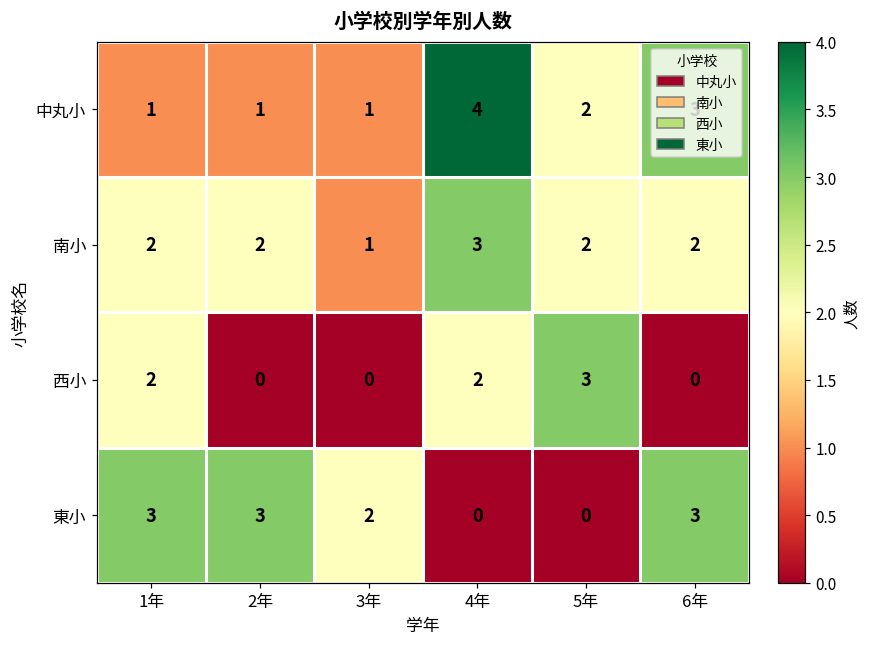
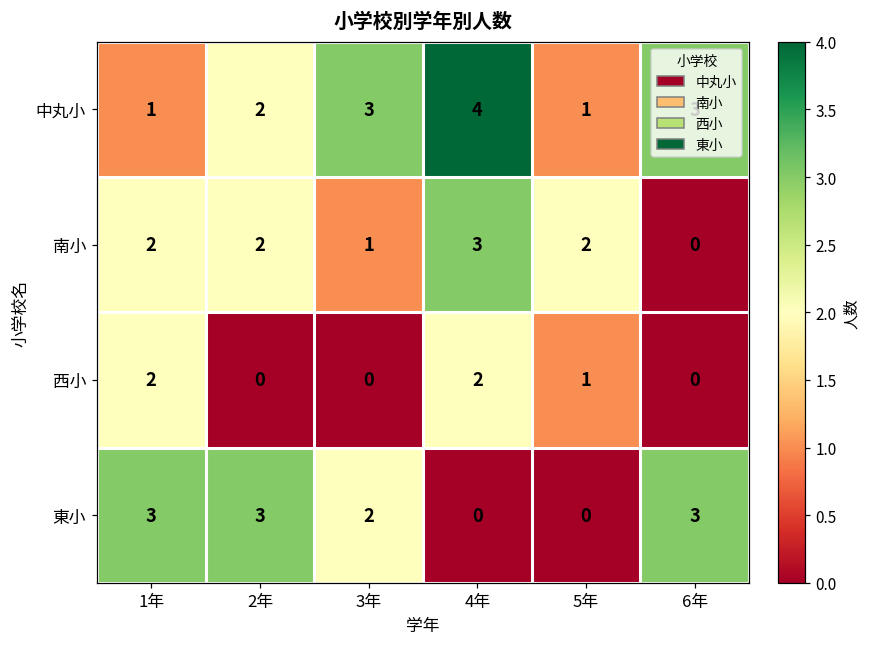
中丸小, 2年: 1 -> 2
中丸小, 3年: 1 -> 3
中丸小, 5年: 2 -> 1
南小, 6年: 2 -> 0
西小, 5年: 3 -> 1
